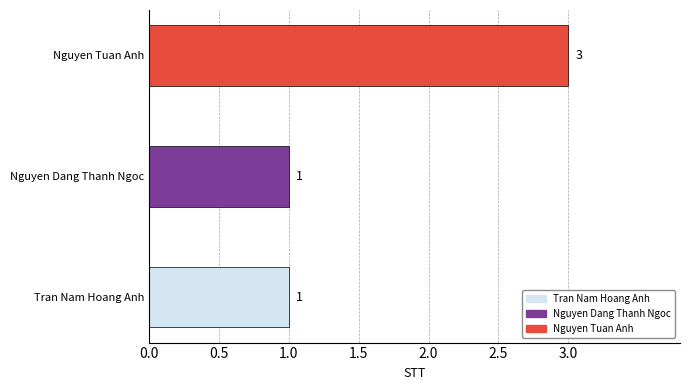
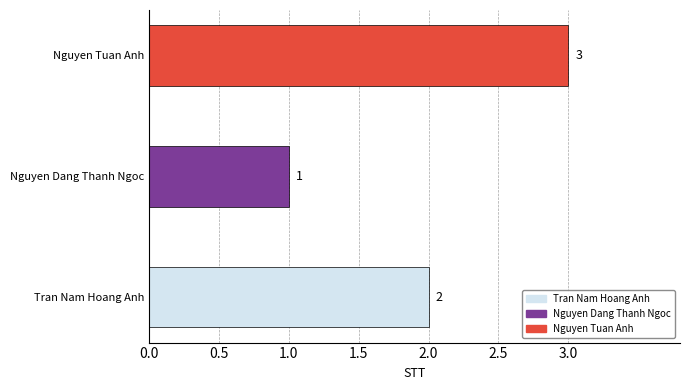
Tran Nam Hoang Anh: 1 -> 2
